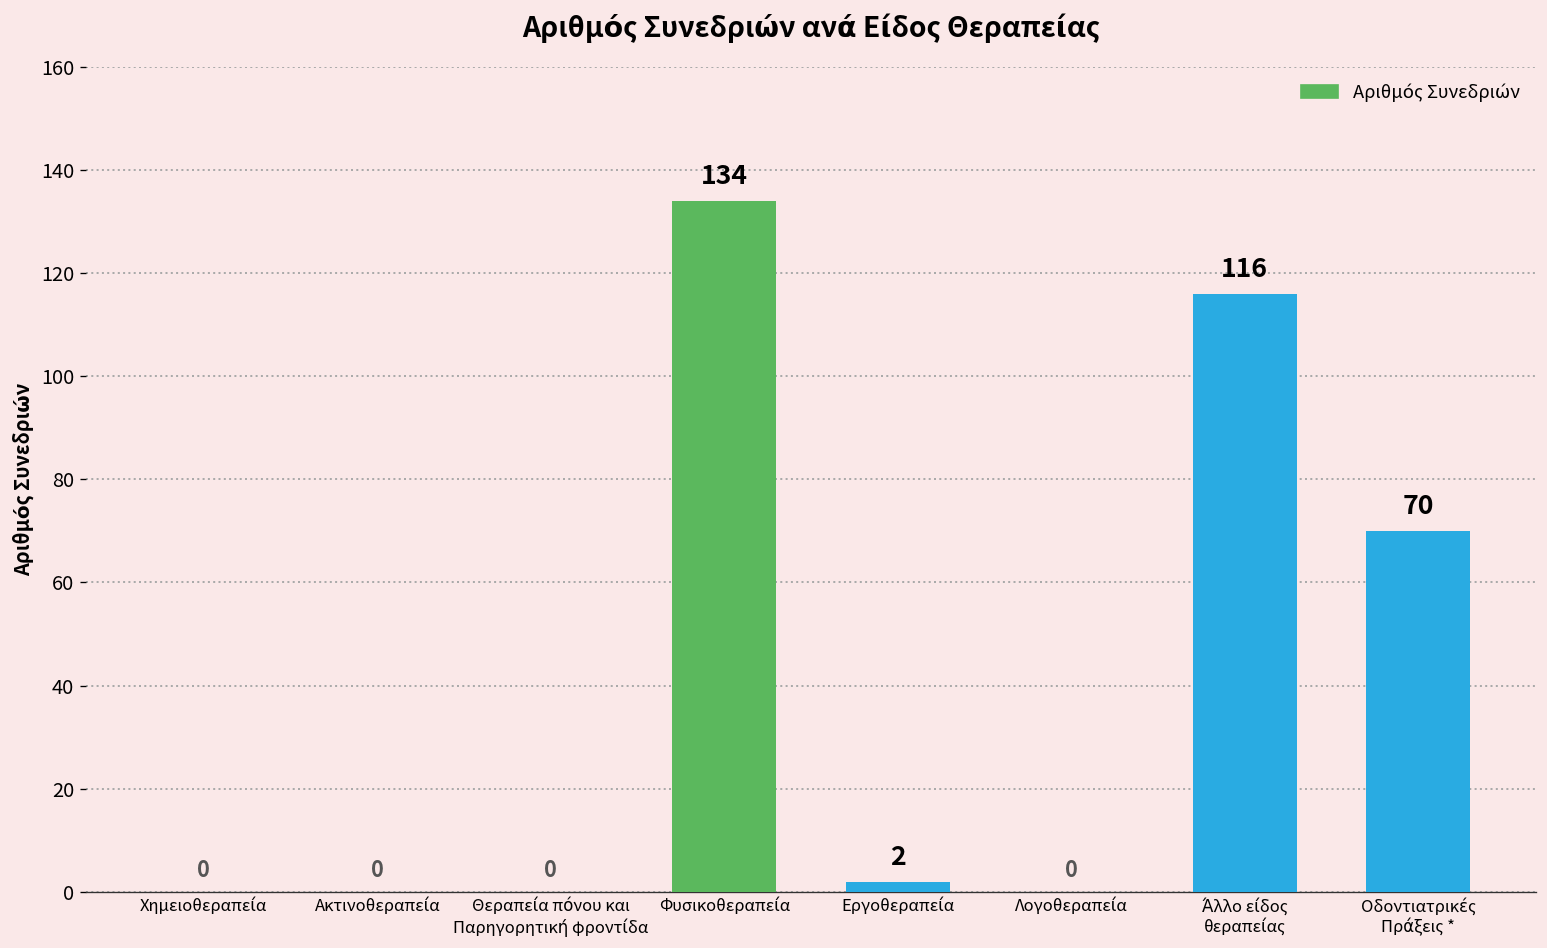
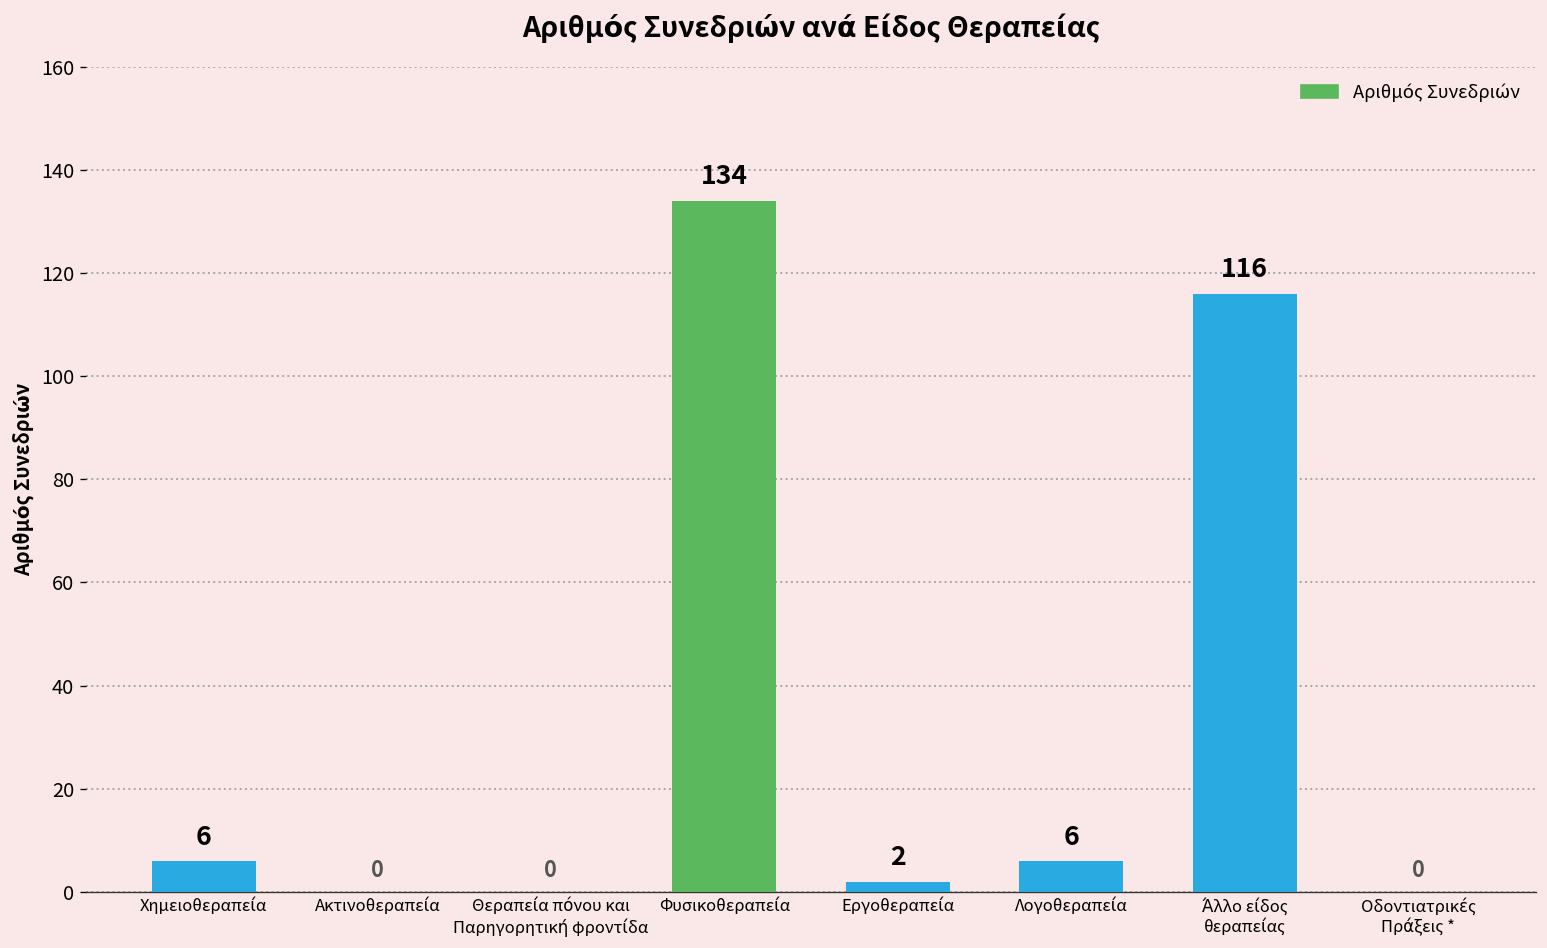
Χημειοθεραπεία: 0 -> 6
Λογοθεραπεία: 0 -> 6
Οδοντιατρικές Πράξεις *: 70 -> 0
